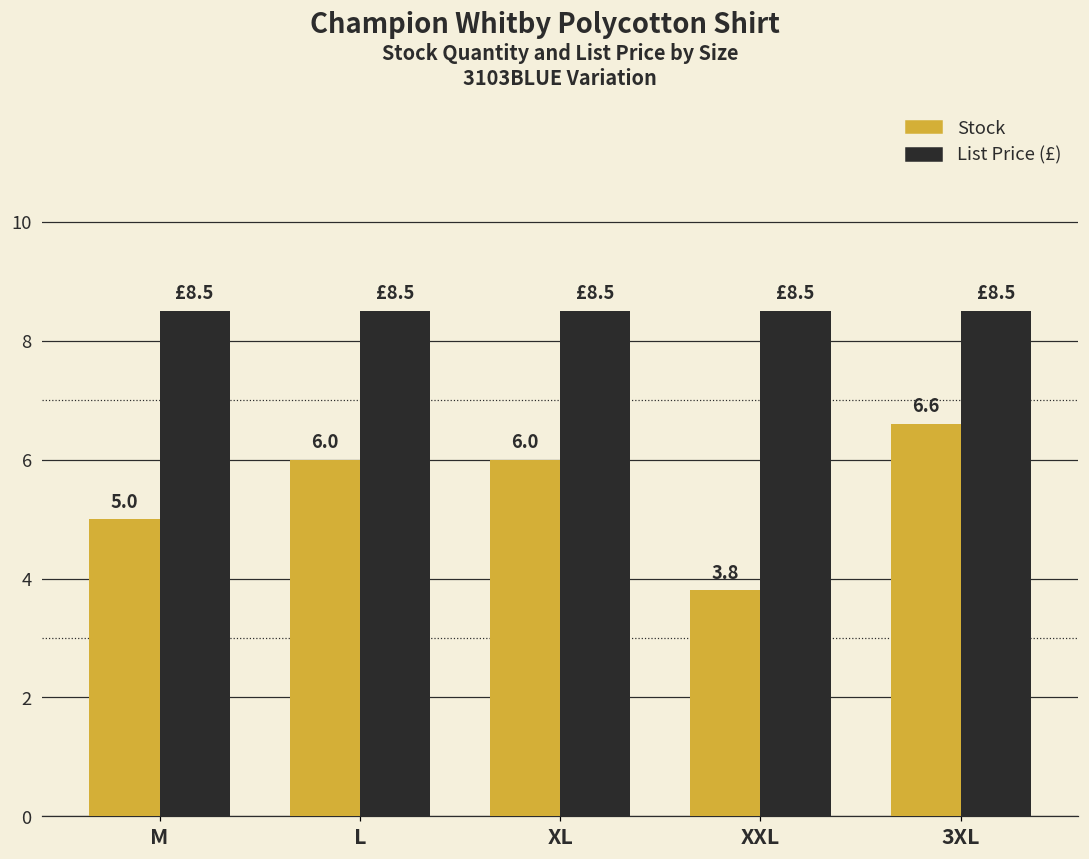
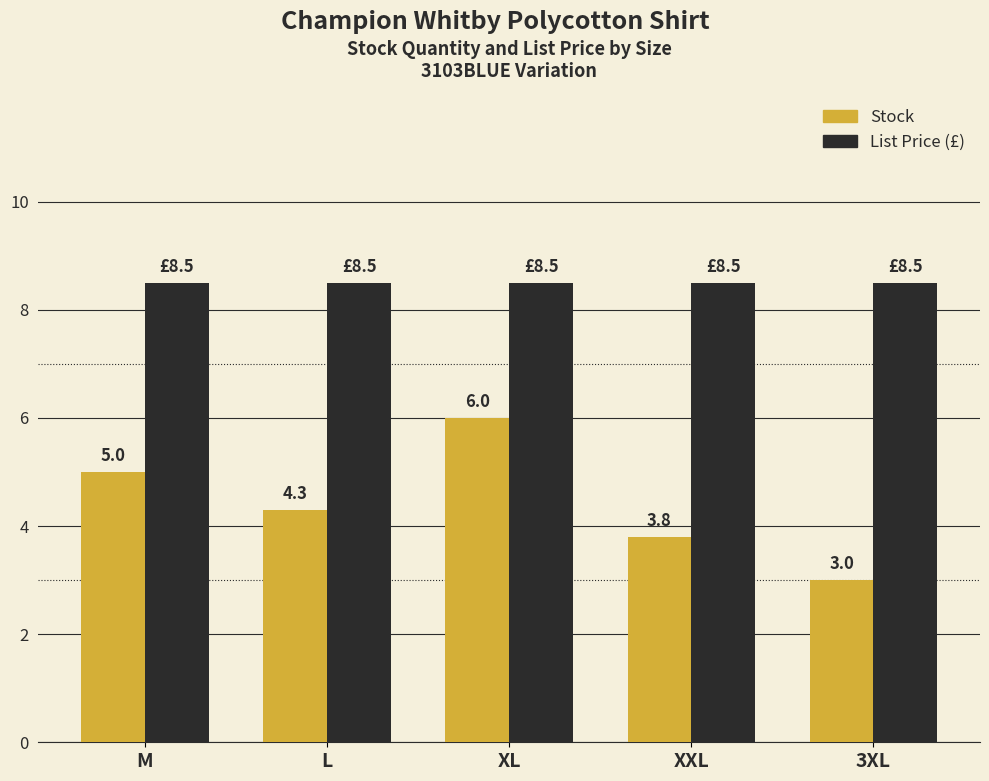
Stock, L: 6.0 -> 4.3
Stock, 3XL: 6.6 -> 3.0
